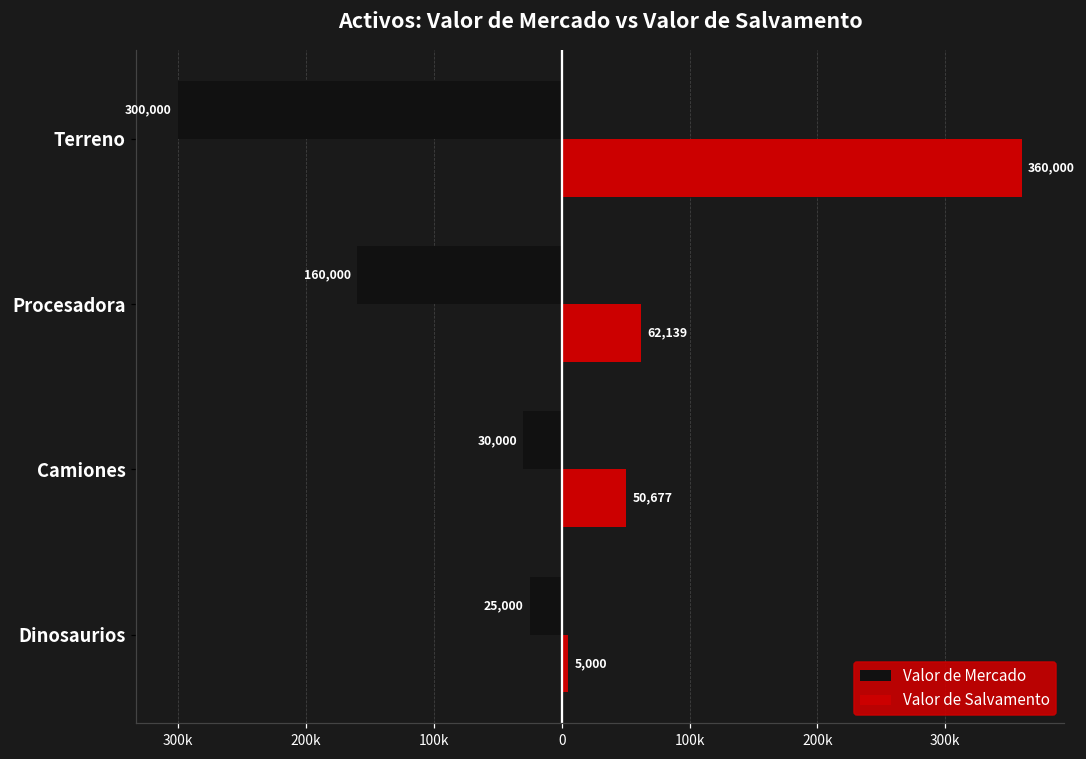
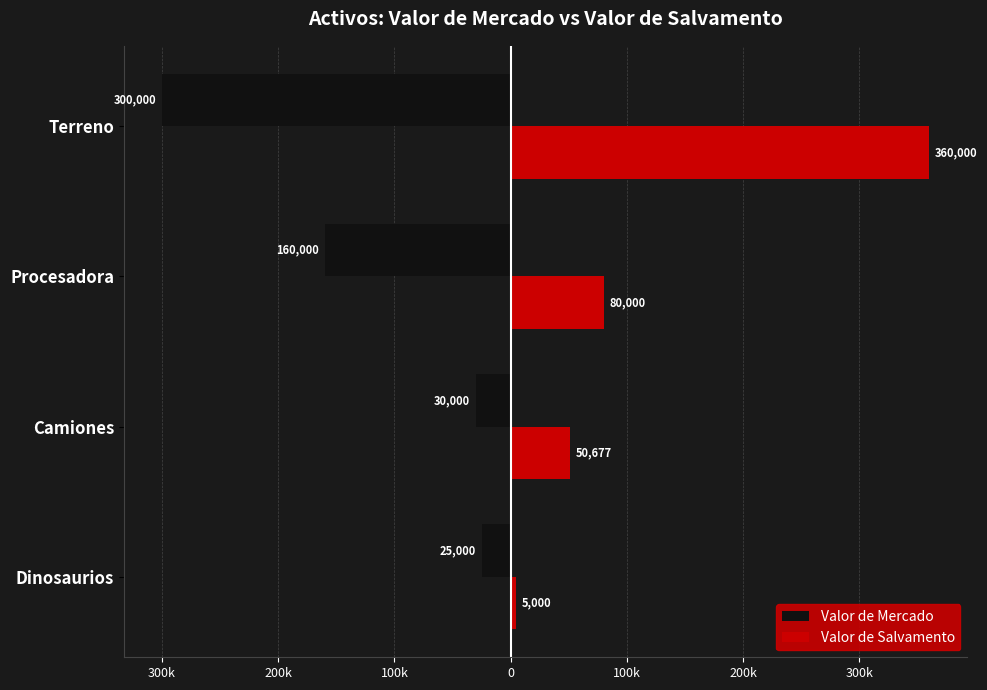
Valor de Salvamento, Procesadora: 62,139 -> 80,000
